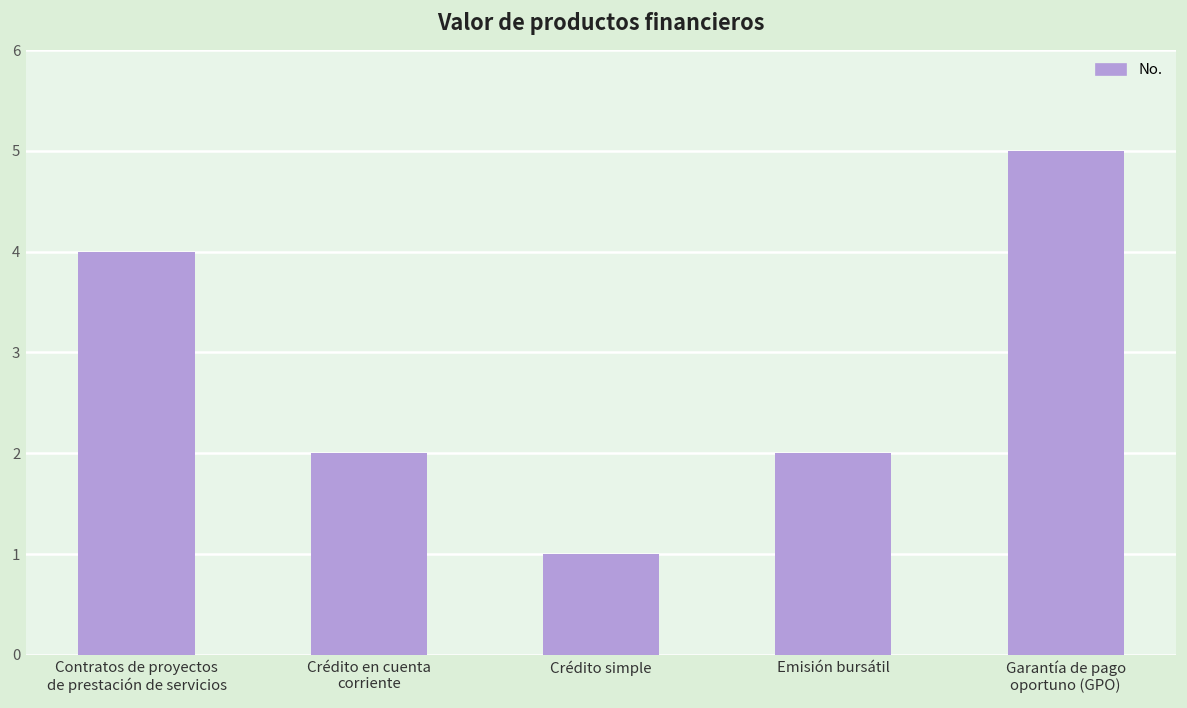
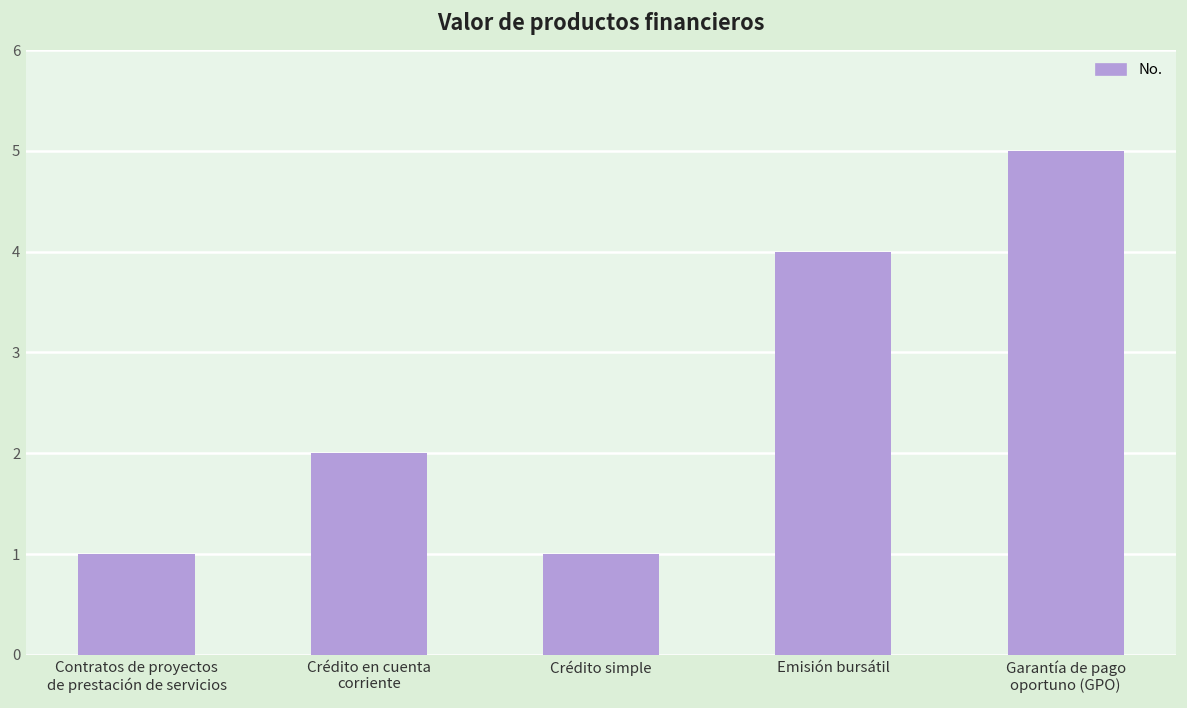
Contratos de proyectos de prestación de servicios: 4 -> 1
Emisión bursátil: 2 -> 4
